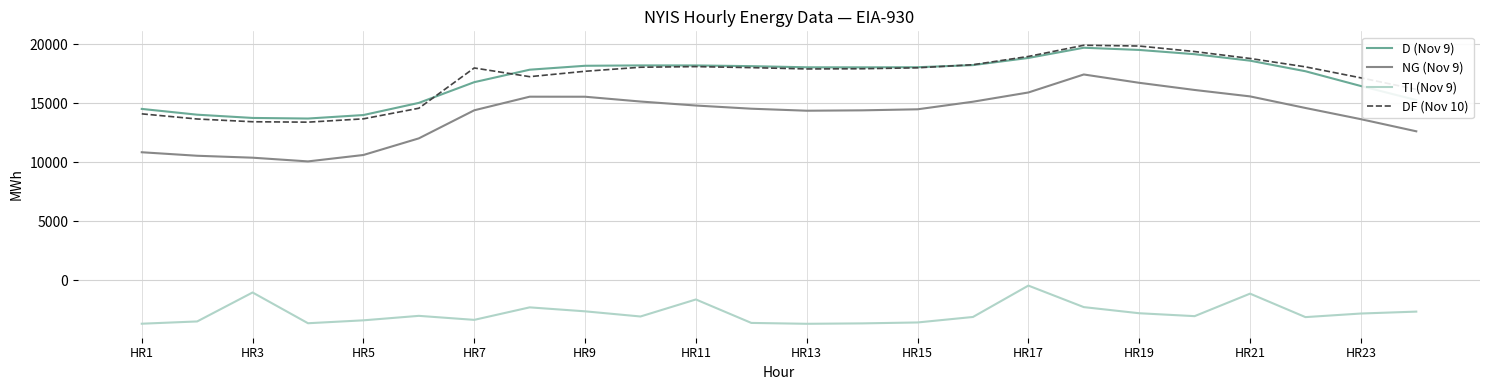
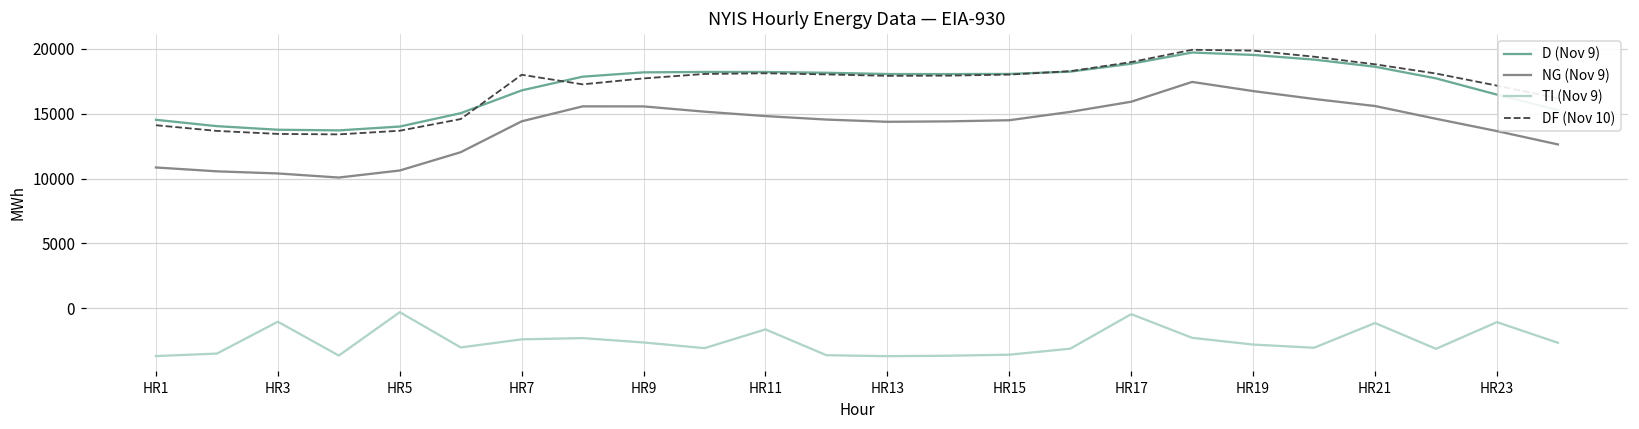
TI (Nov 9), HR5: -3400 -> -300
TI (Nov 9), HR7: -3300 -> -2400
TI (Nov 9), HR23: -2800 -> -1100
